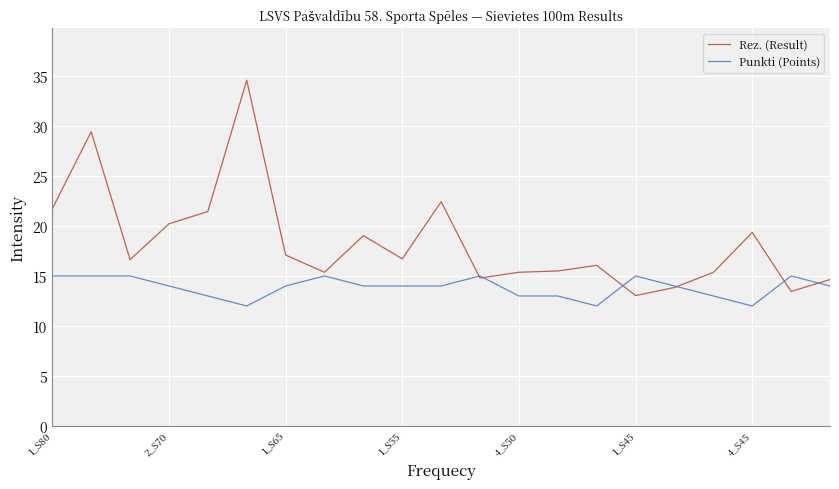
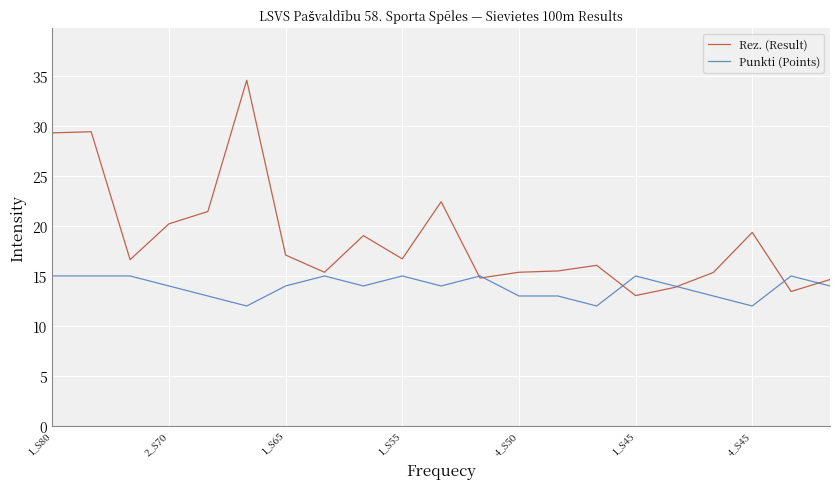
Rez. (Result), 1_S80: 21.7 -> 29.3
Punkti (Points), 1_S55: 14 -> 15
